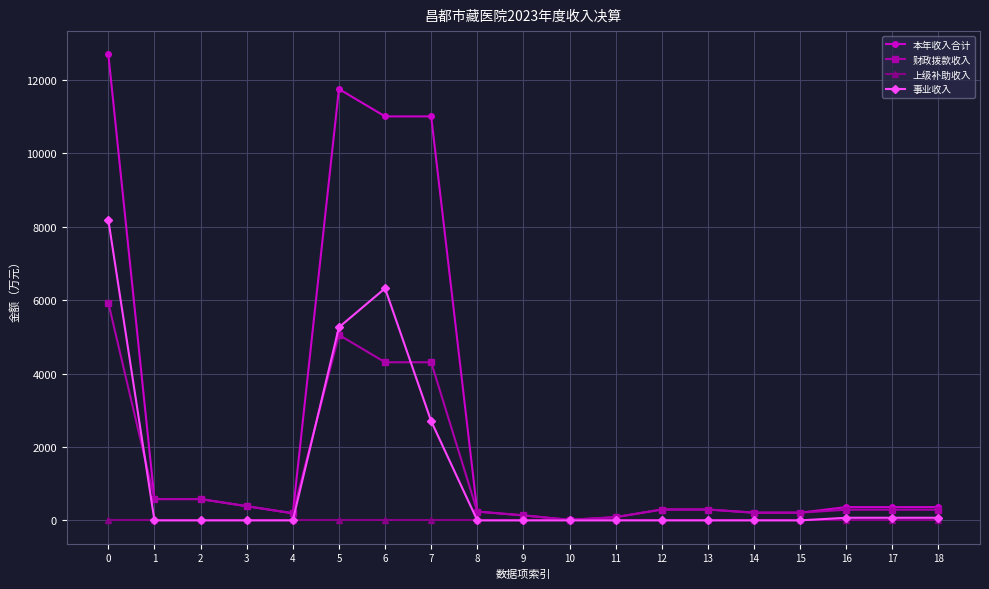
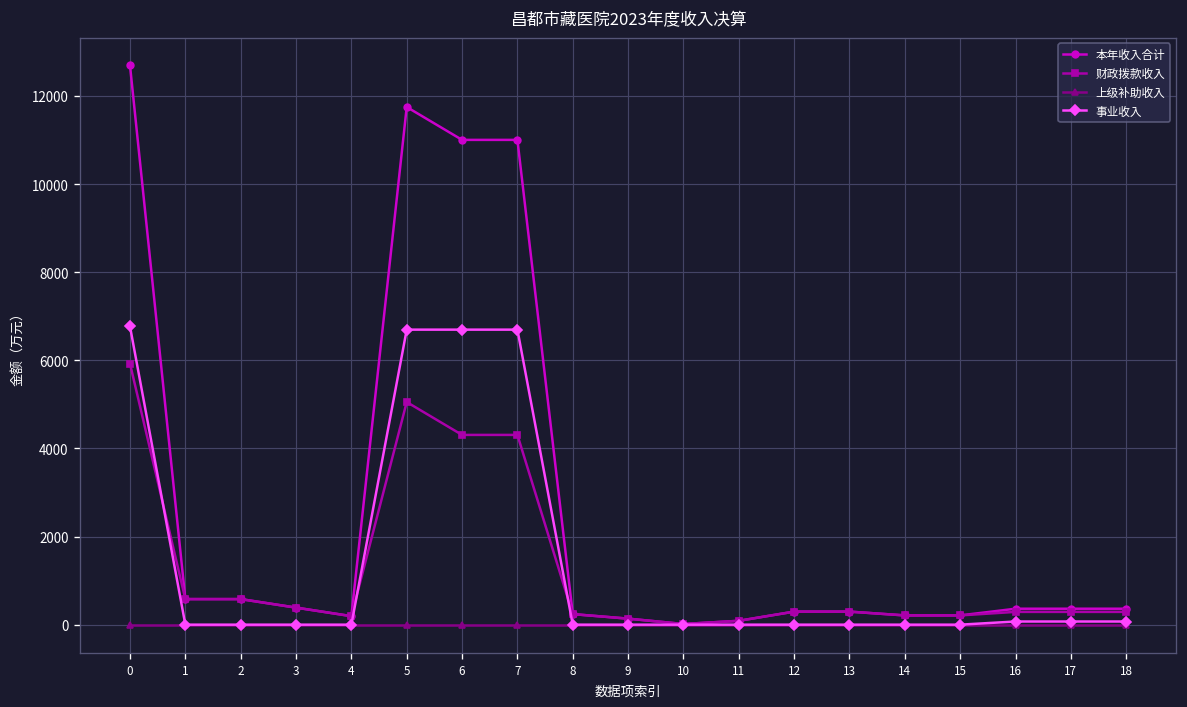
事业收入, 0: 8200 -> 6800
事业收入, 5: 5300 -> 6700
事业收入, 6: 6300 -> 6700
事业收入, 7: 2700 -> 6700
